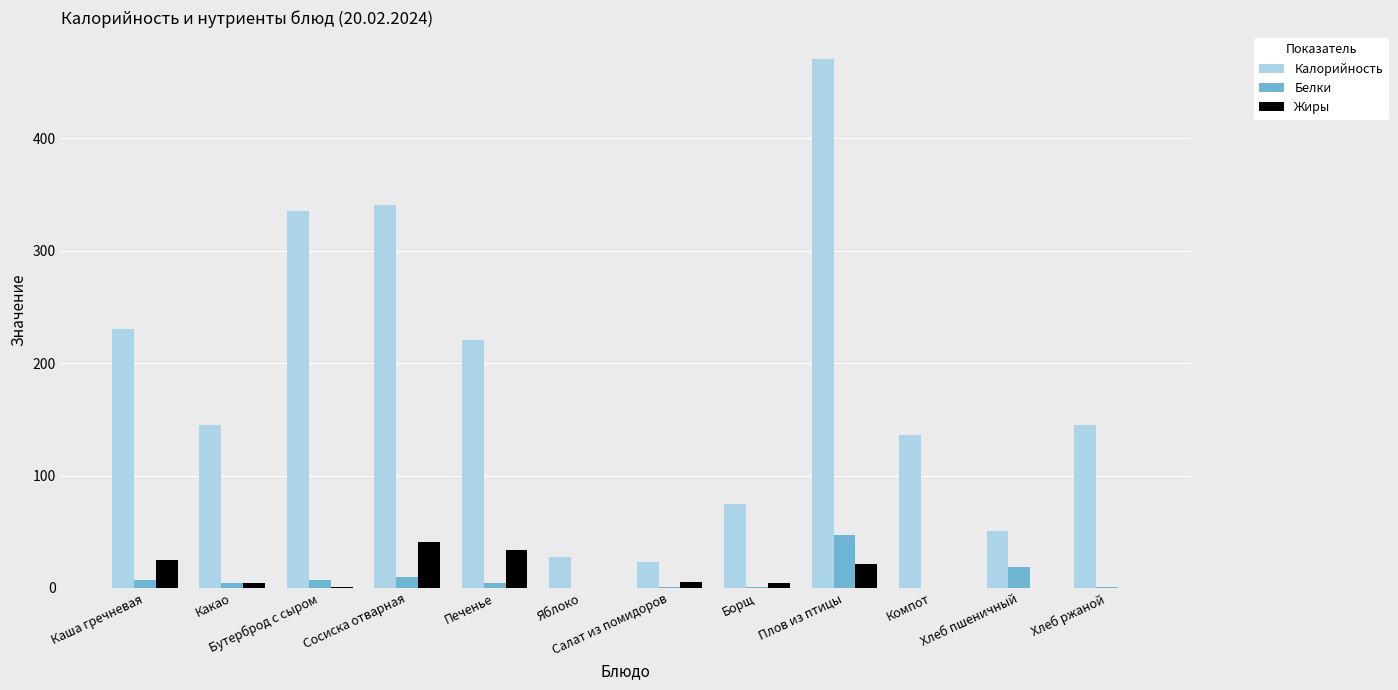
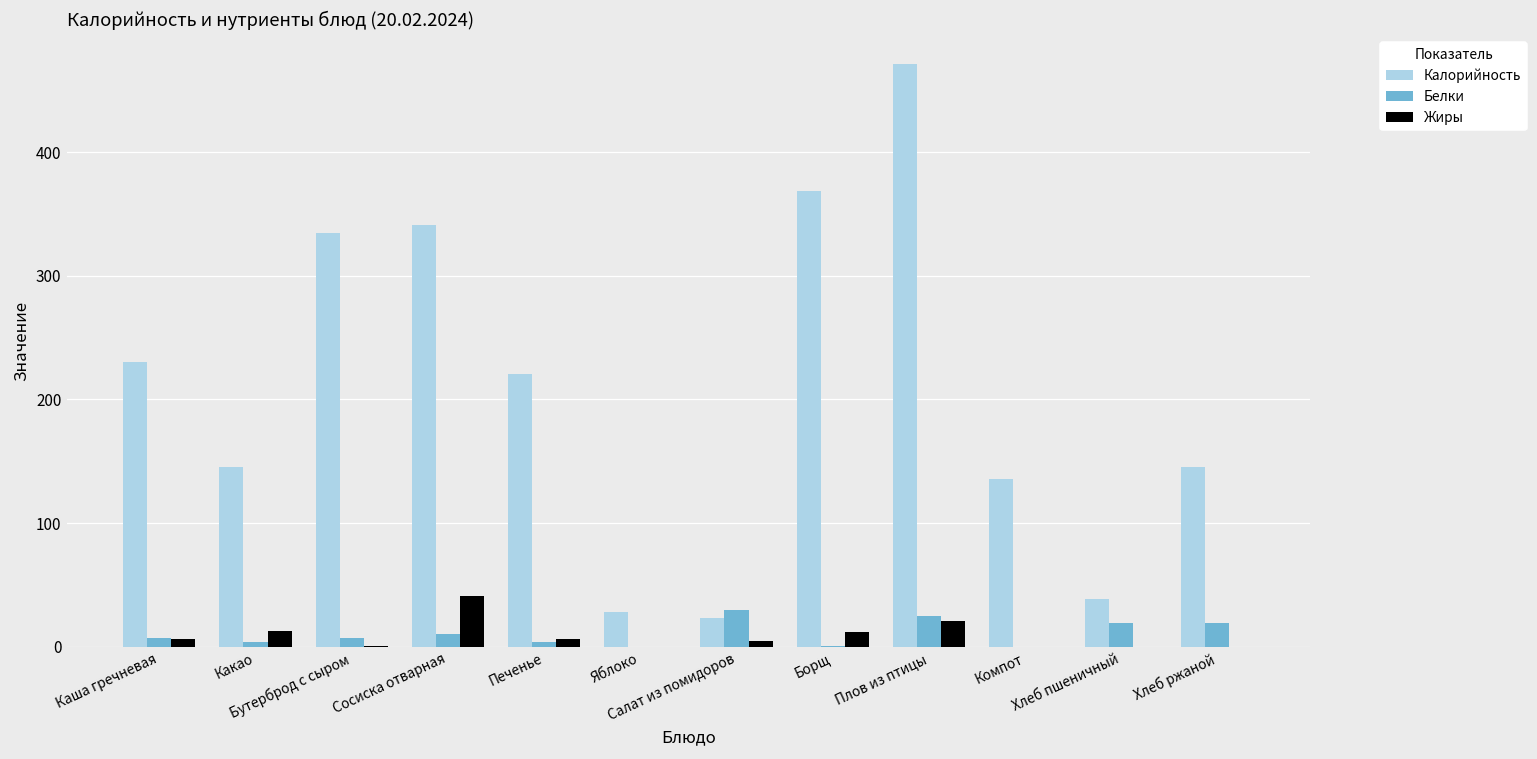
Жиры, Каша гречневая: 25 -> 6
Жиры, Какао: 4 -> 13
Жиры, Печенье: 34 -> 6
Белки, Салат из помидоров: 1 -> 30
Калорийность, Борщ: 75 -> 369
Жиры, Борщ: 4 -> 12
Белки, Плов из птицы: 47 -> 25
Калорийность, Хлеб пшеничный: 51 -> 39
Белки, Хлеб ржаной: 1 -> 19
